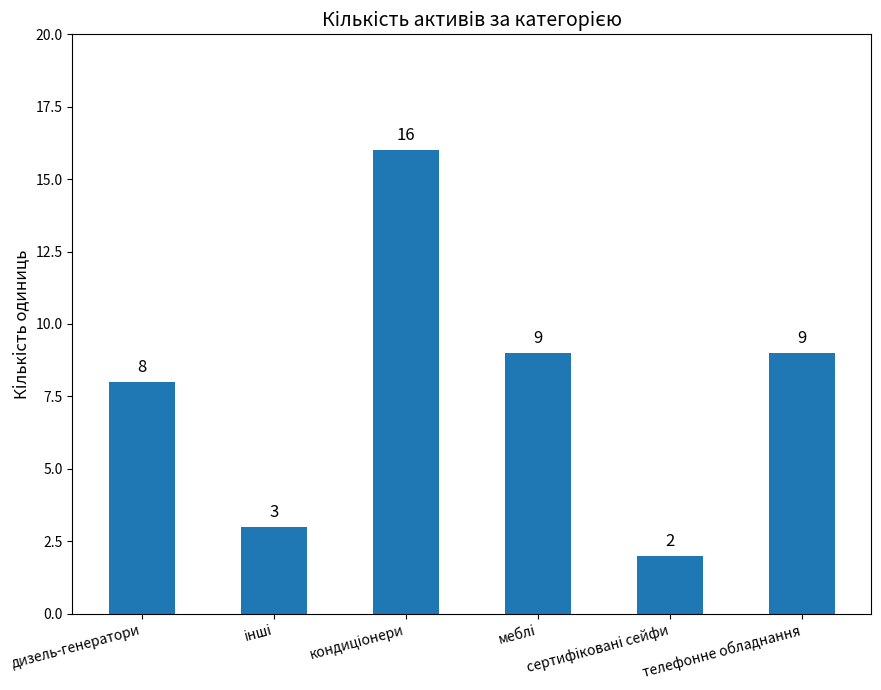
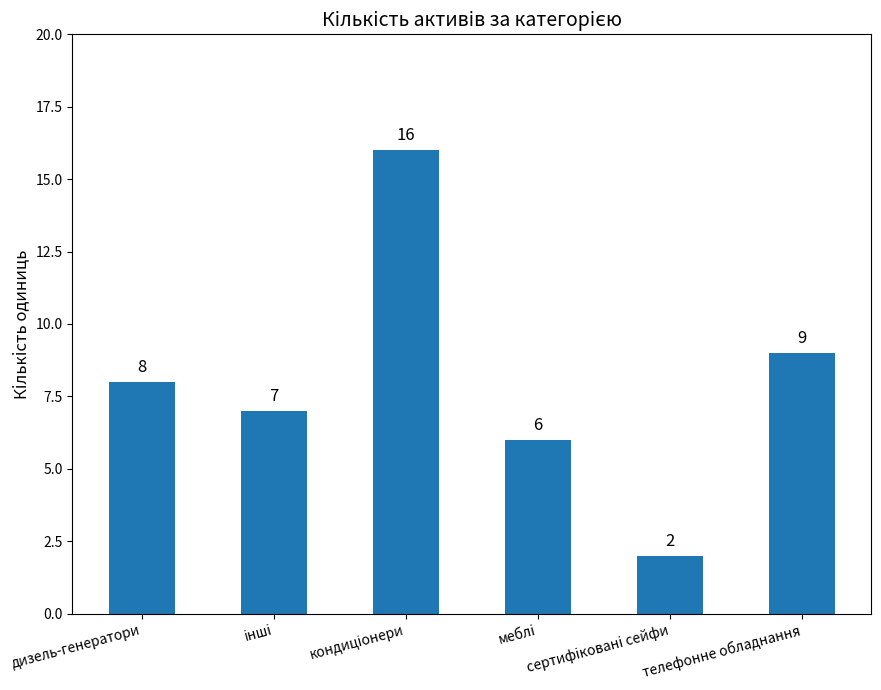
інші: 3 -> 7
меблі: 9 -> 6
